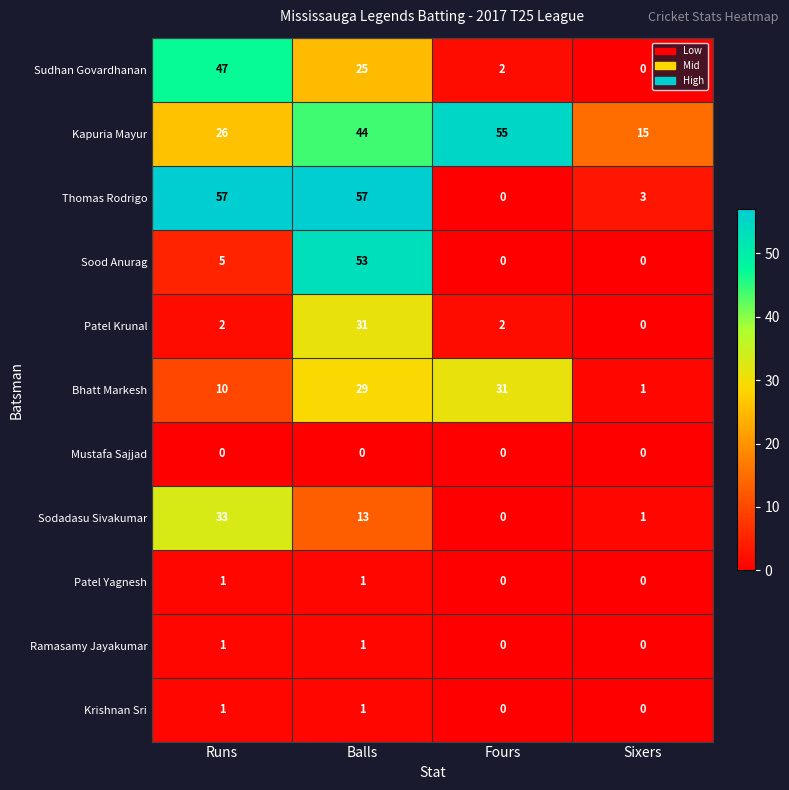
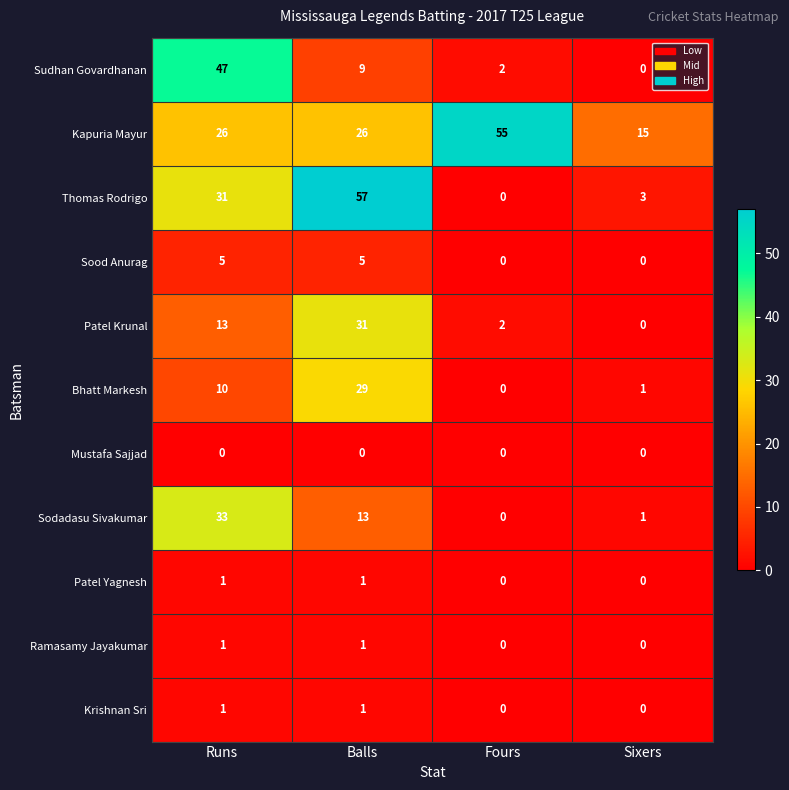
Sudhan Govardhanan, Balls: 25 -> 9
Kapuria Mayur, Balls: 44 -> 26
Thomas Rodrigo, Runs: 57 -> 31
Sood Anurag, Balls: 53 -> 5
Patel Krunal, Runs: 2 -> 13
Bhatt Markesh, Fours: 31 -> 0
